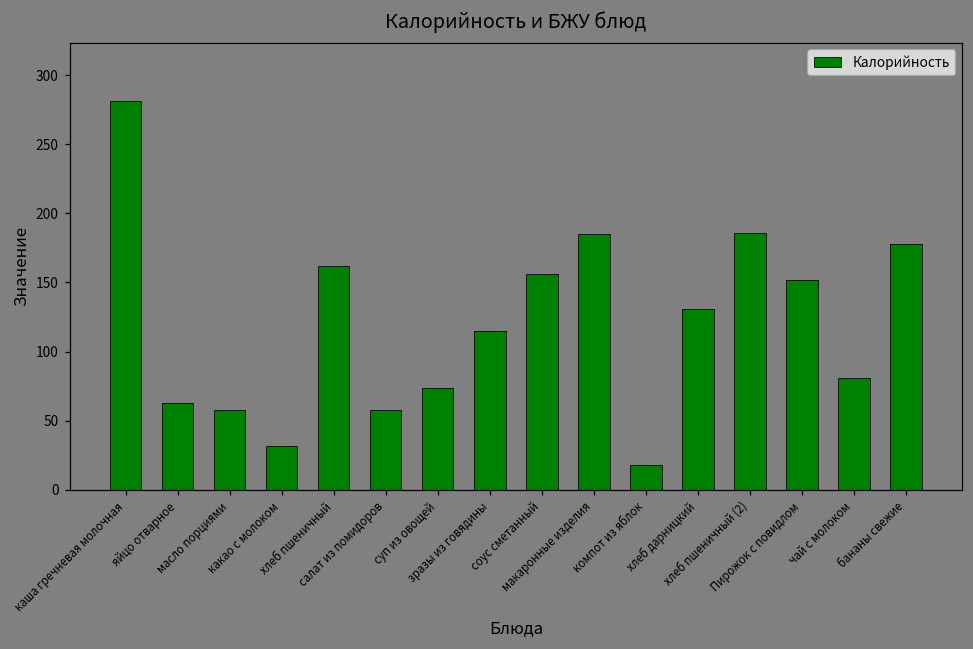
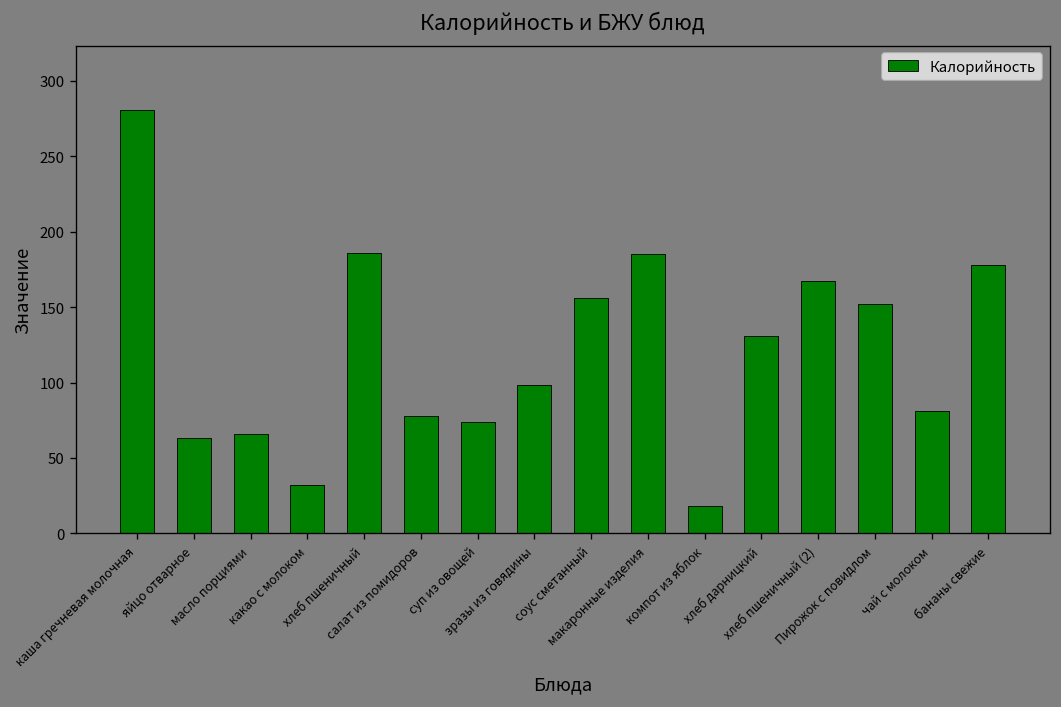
масло порциями: 58 -> 66
хлеб пшеничный: 162 -> 186
салат из помидоров: 58 -> 78
зразы из говядины: 115 -> 98
хлеб пшеничный (2): 186 -> 167
